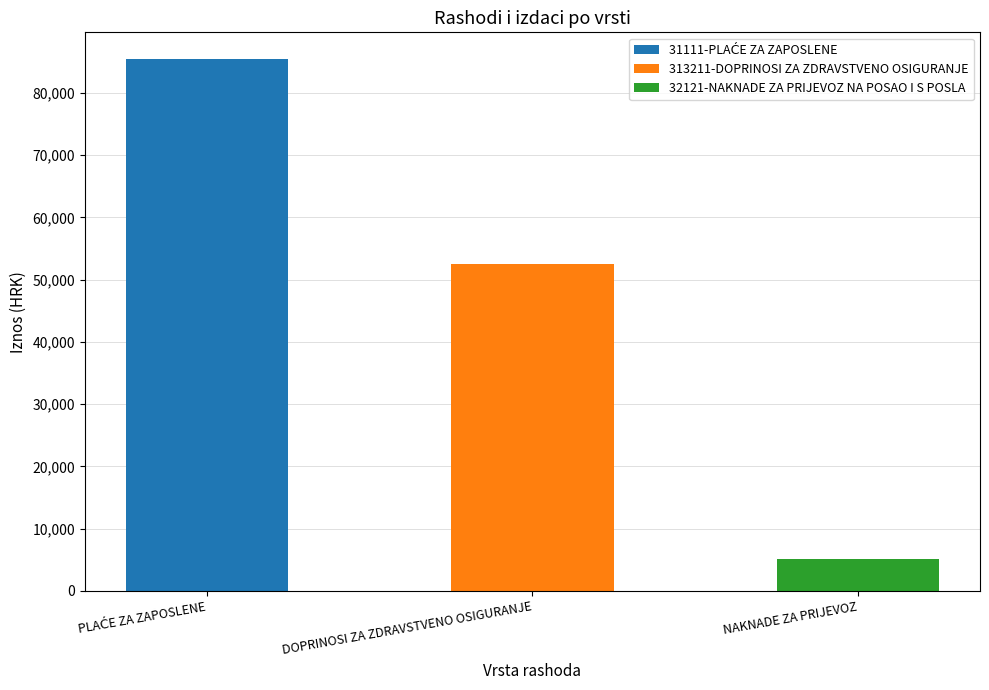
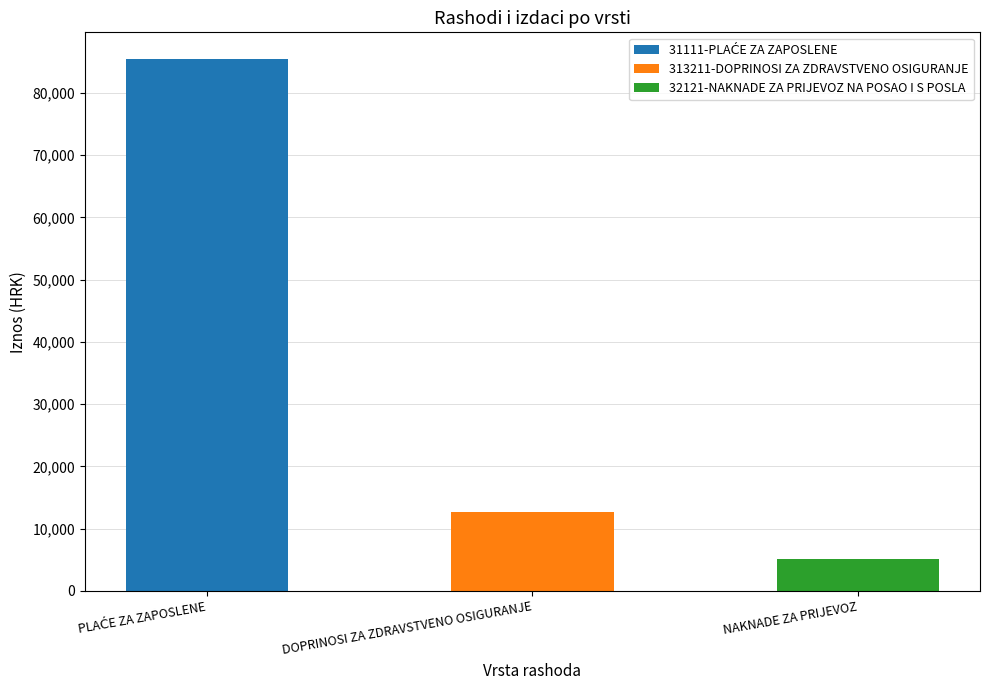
DOPRINOSI ZA ZDRAVSTVENO OSIGURANJE: 53,000 -> 13,000
